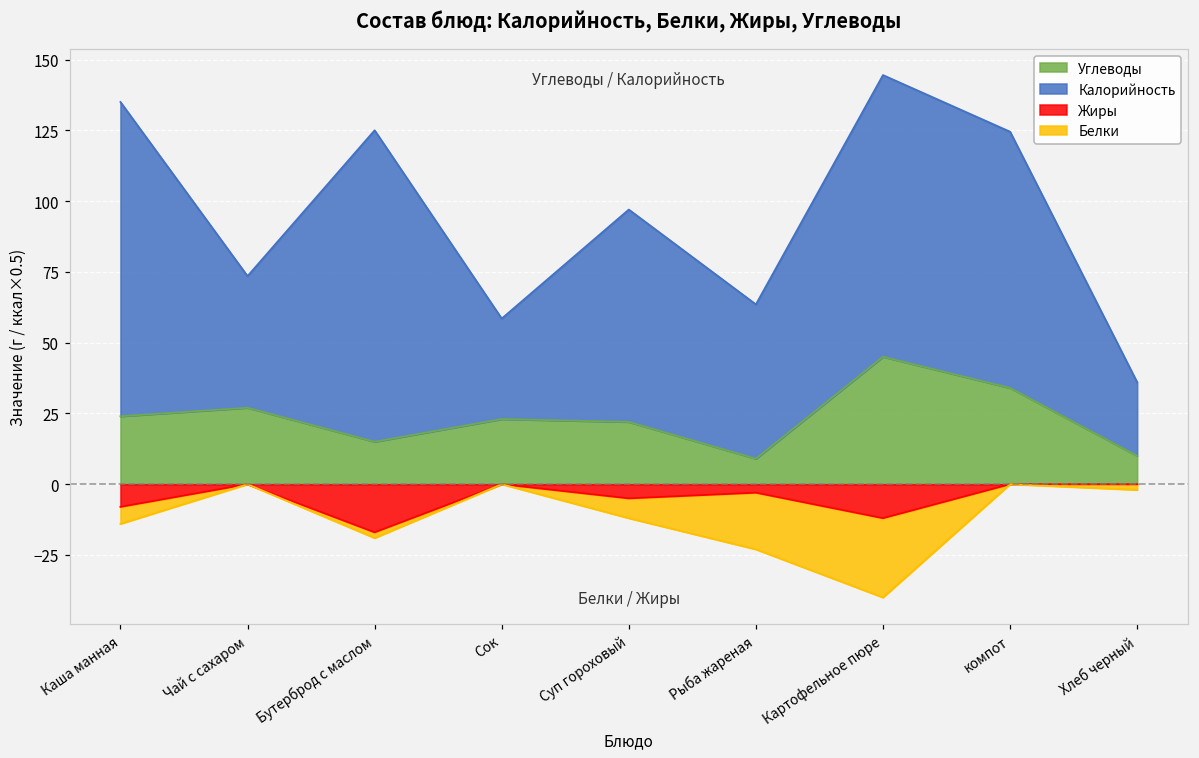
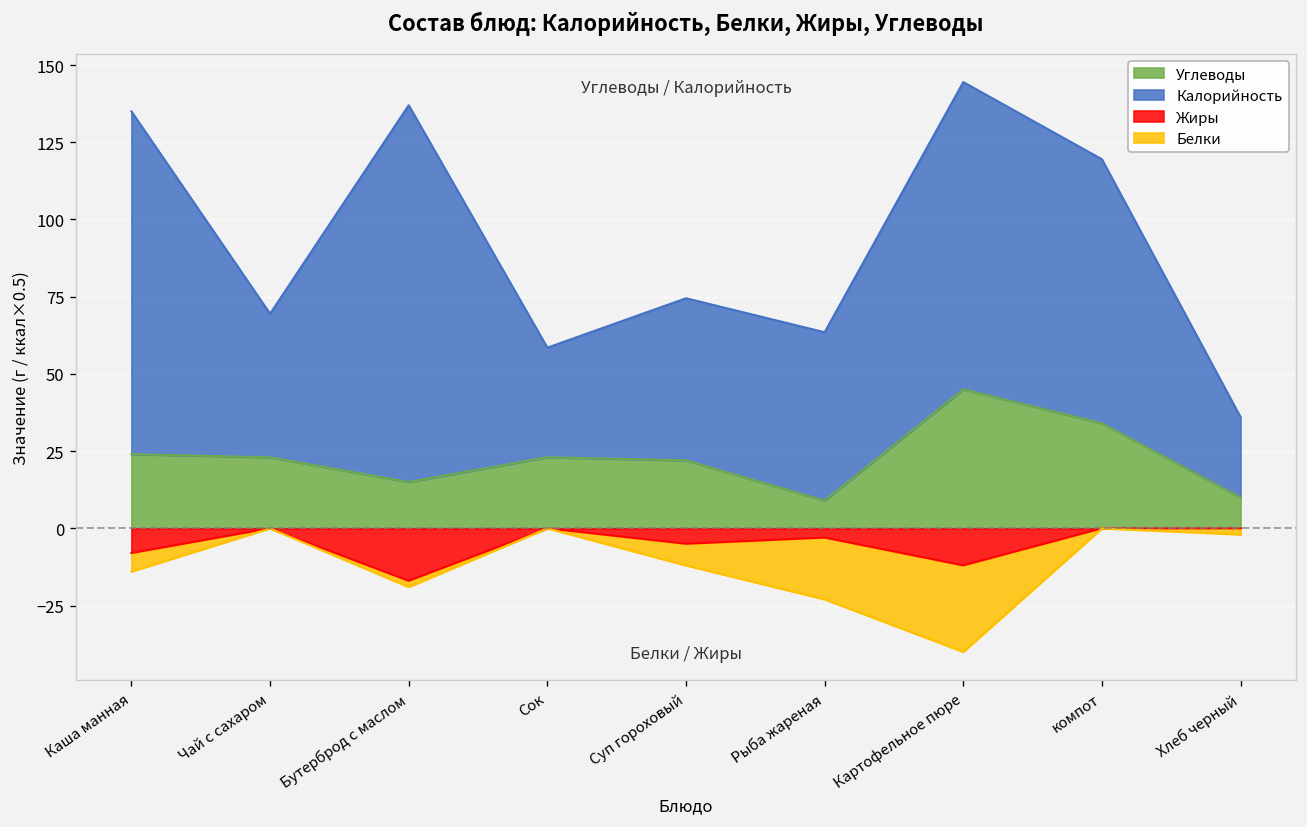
Углеводы, Чай с сахаром: 27 -> 23
Калорийность, Бутерброд с маслом: 110 -> 122
Калорийность, Суп гороховый: 75 -> 53
Калорийность, компот: 91 -> 86
